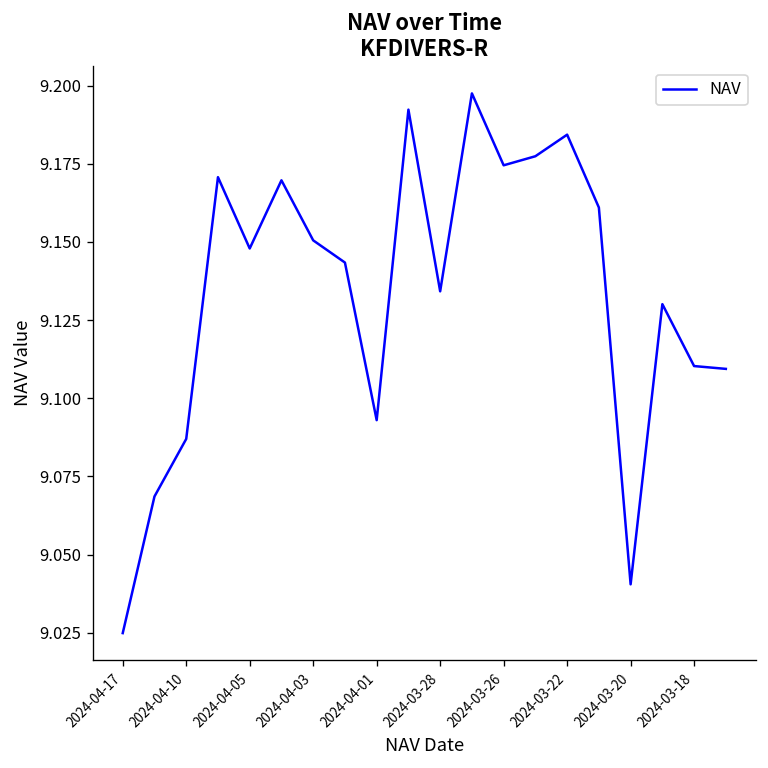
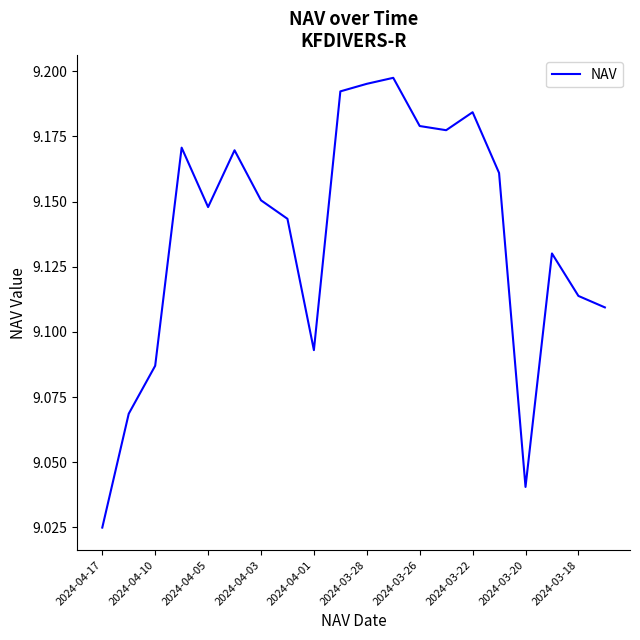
2024-03-28: 9.134 -> 9.195
2024-03-26: 9.175 -> 9.179
2024-03-18: 9.110 -> 9.114
